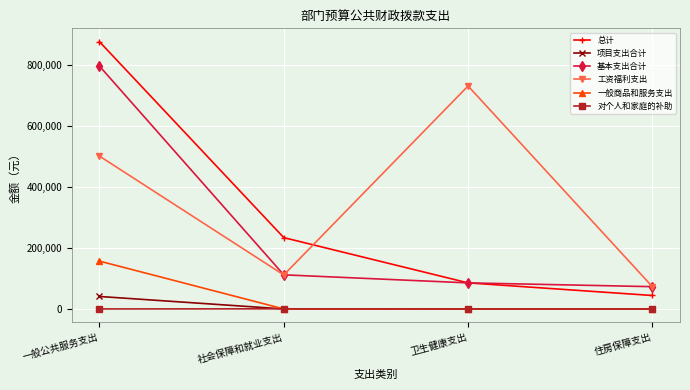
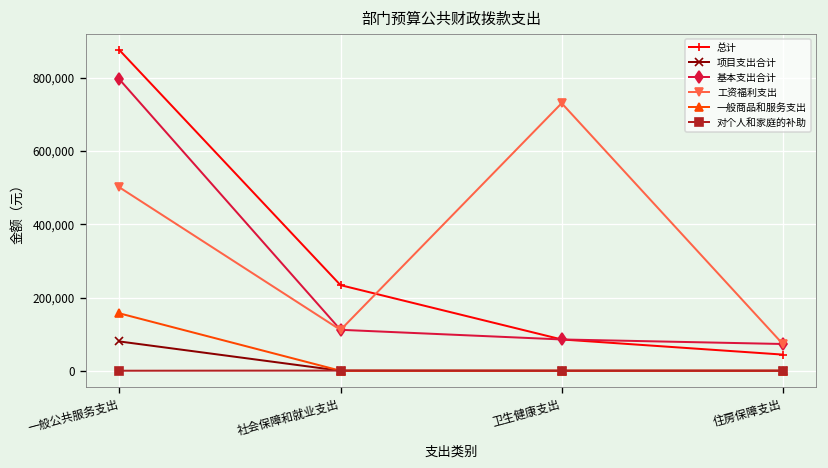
项目支出合计, 一般公共服务支出: 40,000 -> 80,000
